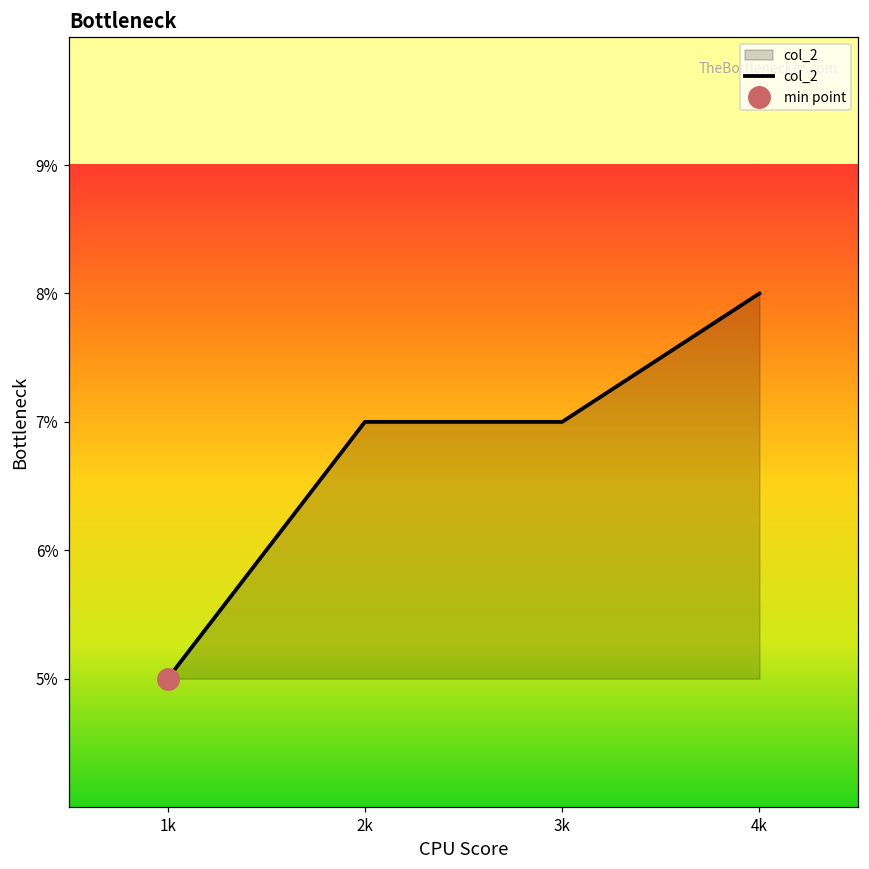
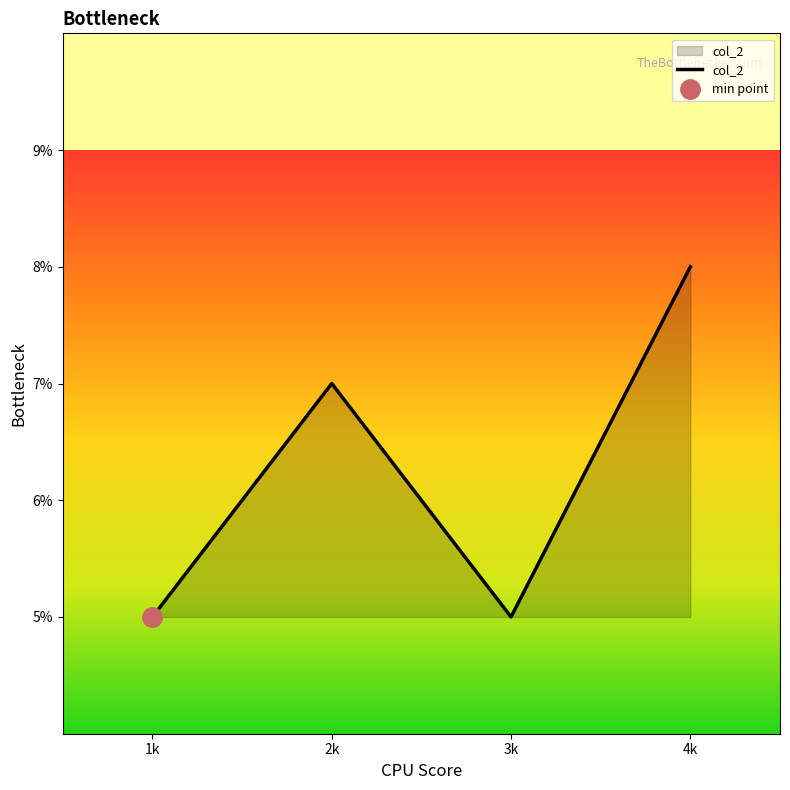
col_2, 3k: 7% -> 5%
